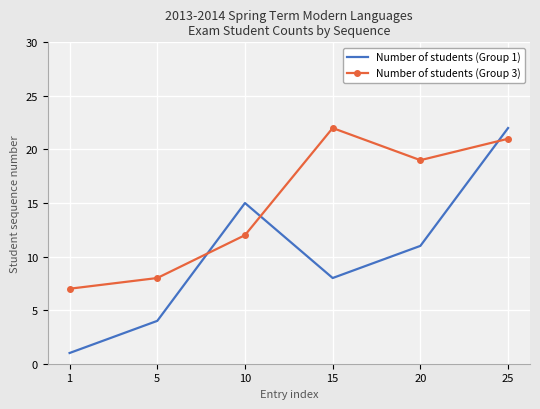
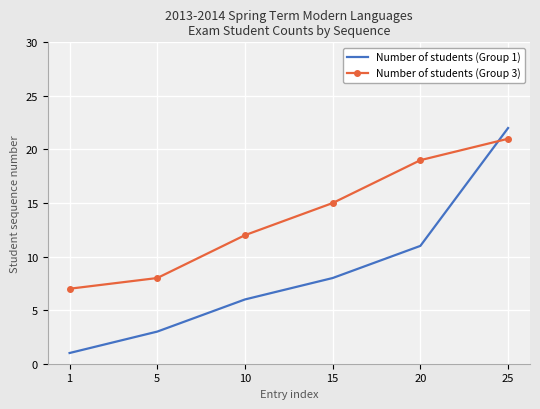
Number of students (Group 1), 5: 4 -> 3
Number of students (Group 1), 10: 15 -> 6
Number of students (Group 3), 15: 22 -> 15
